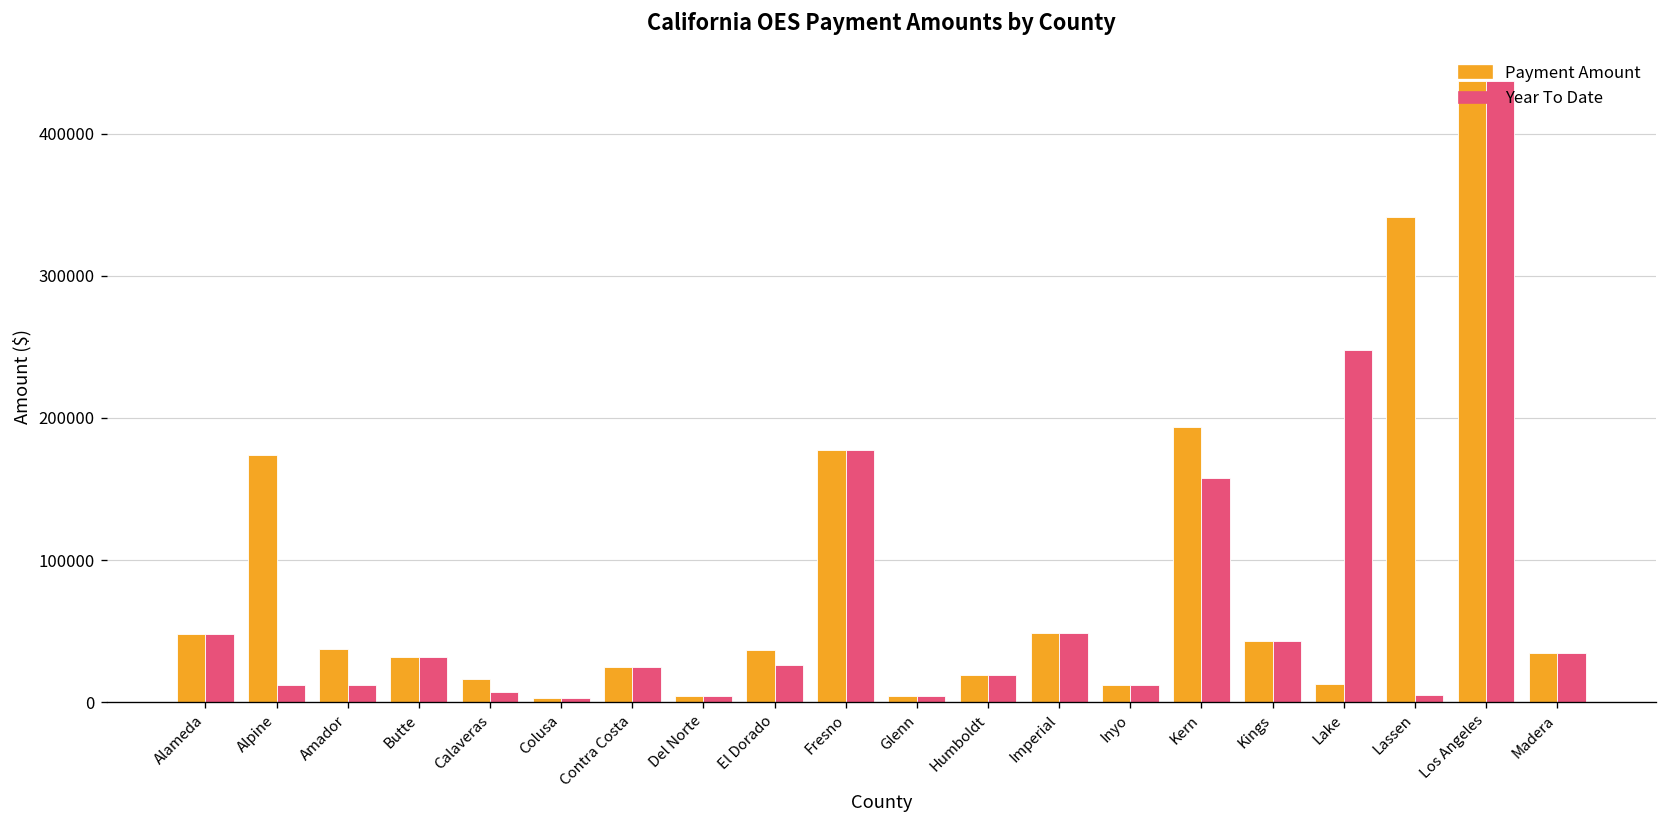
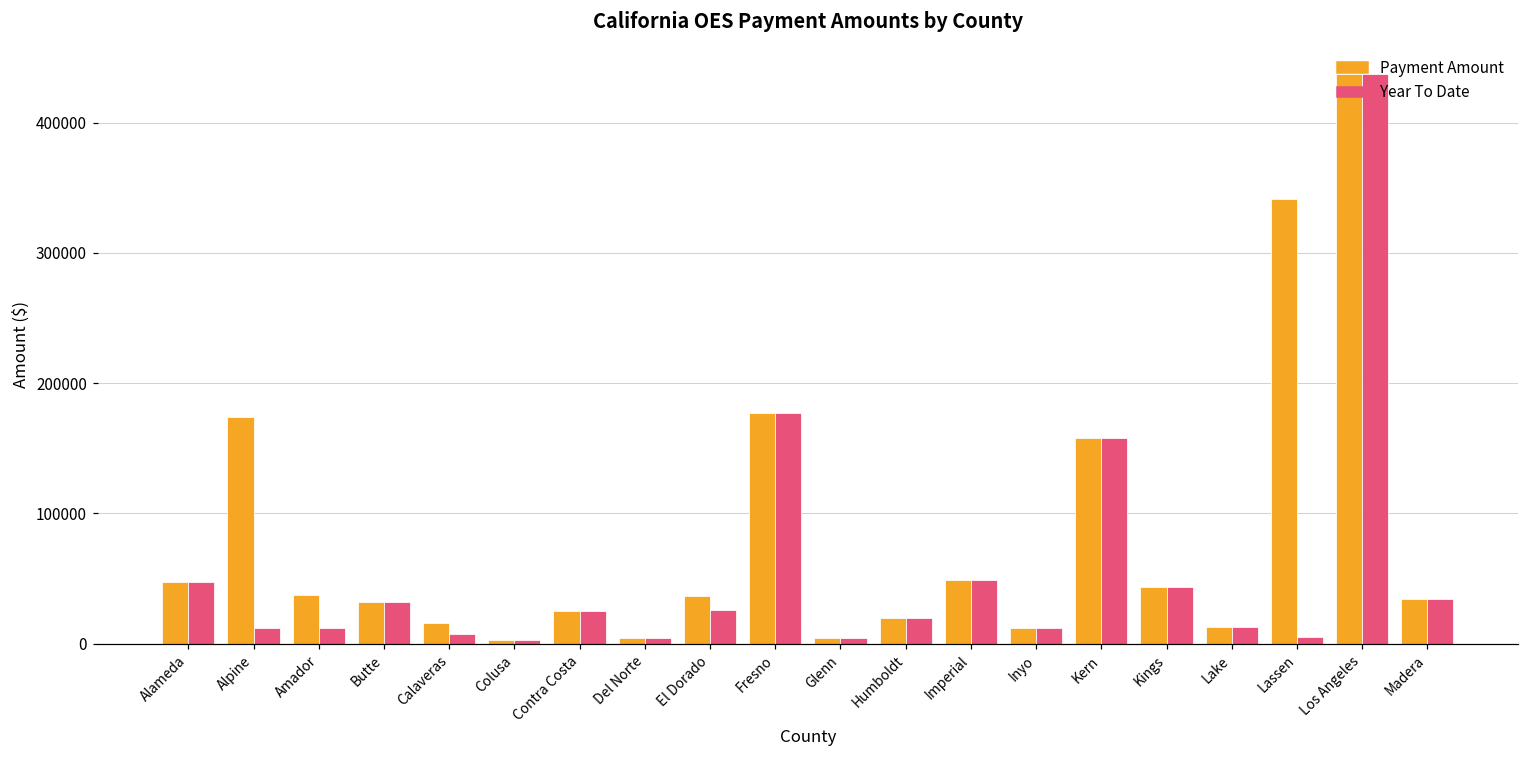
Payment Amount, Kern: 194000 -> 158000
Year To Date, Lake: 248000 -> 13000
